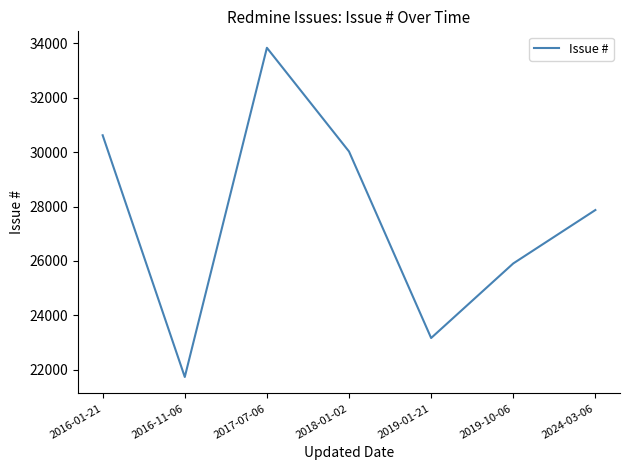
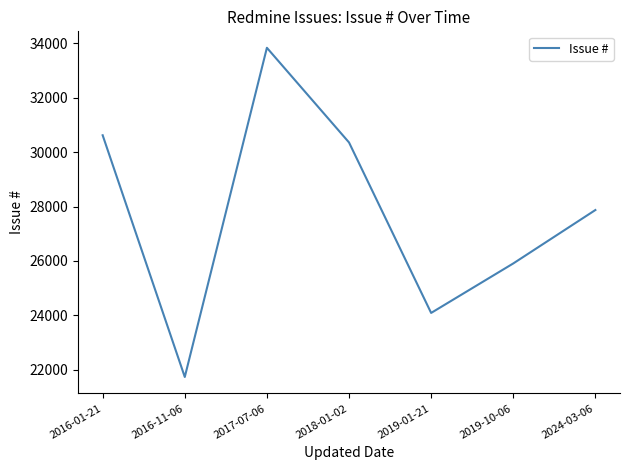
2018-01-02: 30000 -> 30400
2019-01-21: 23200 -> 24100
